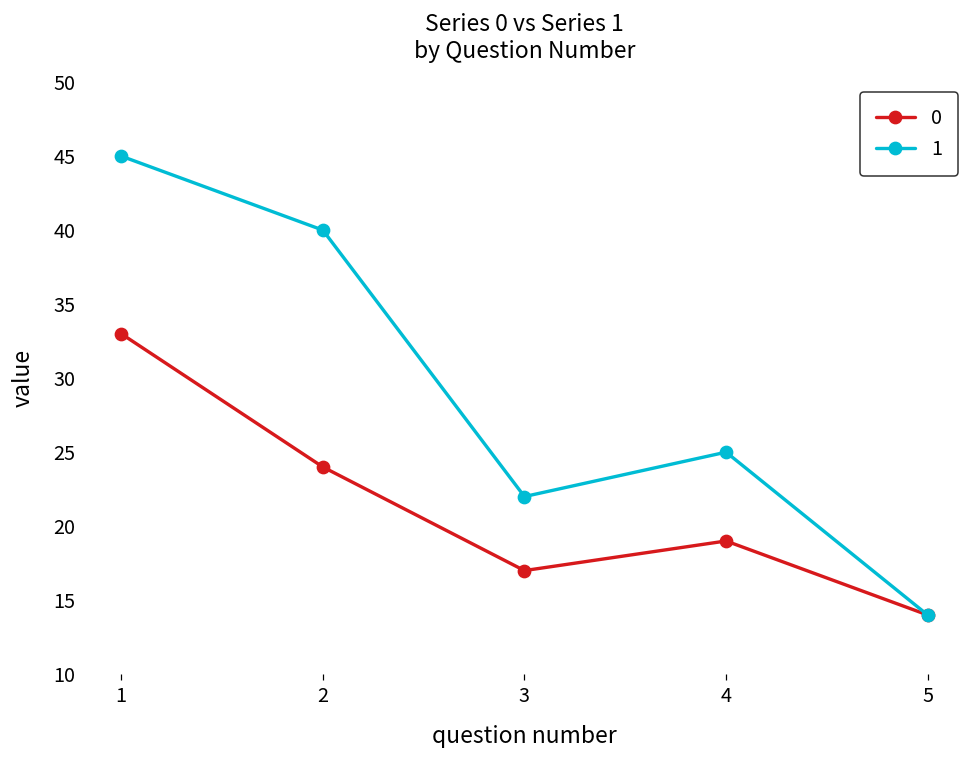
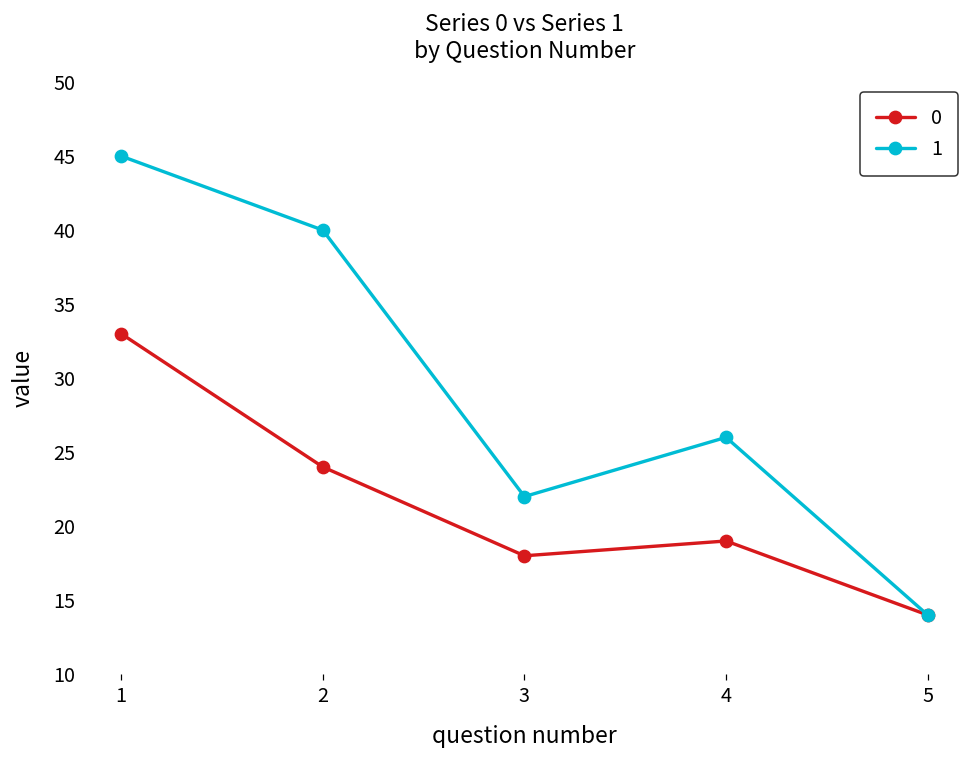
0, 3: 17 -> 18
1, 4: 25 -> 26
